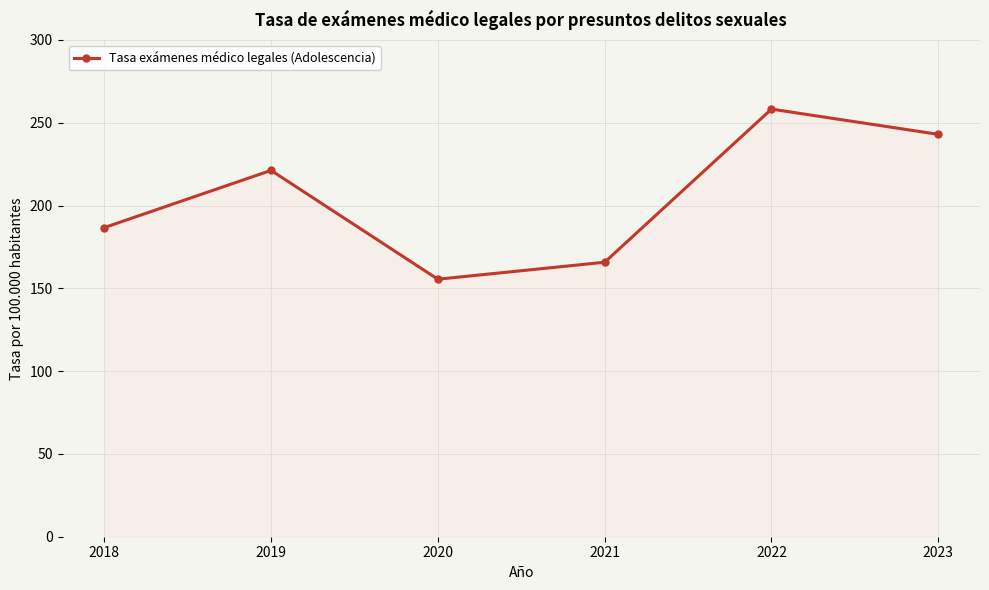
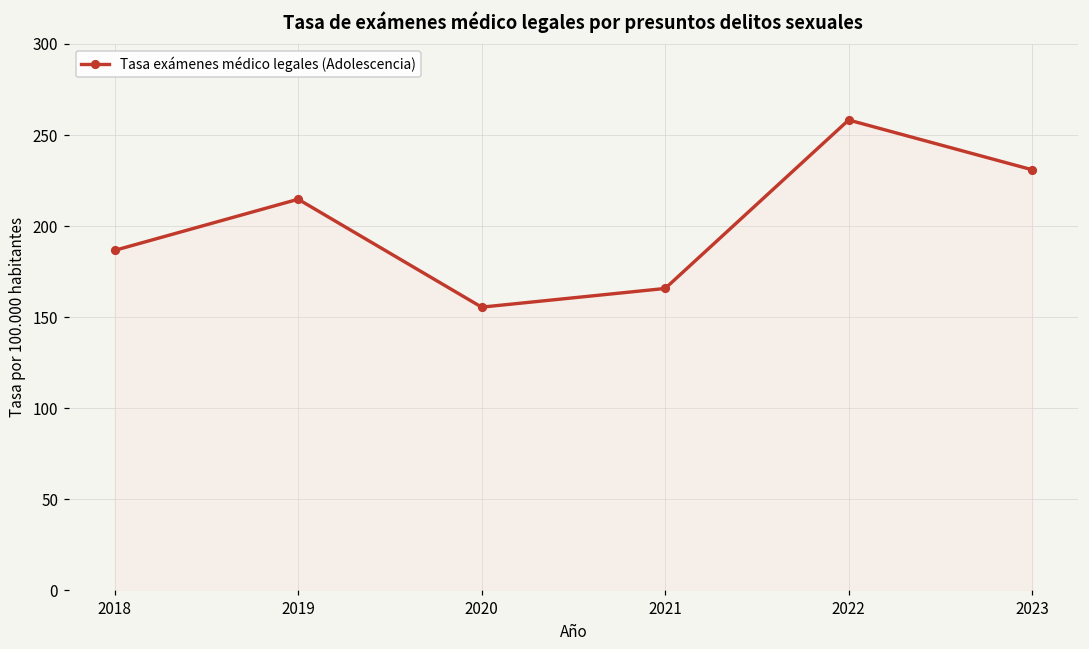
2019: 221 -> 215
2023: 243 -> 231
